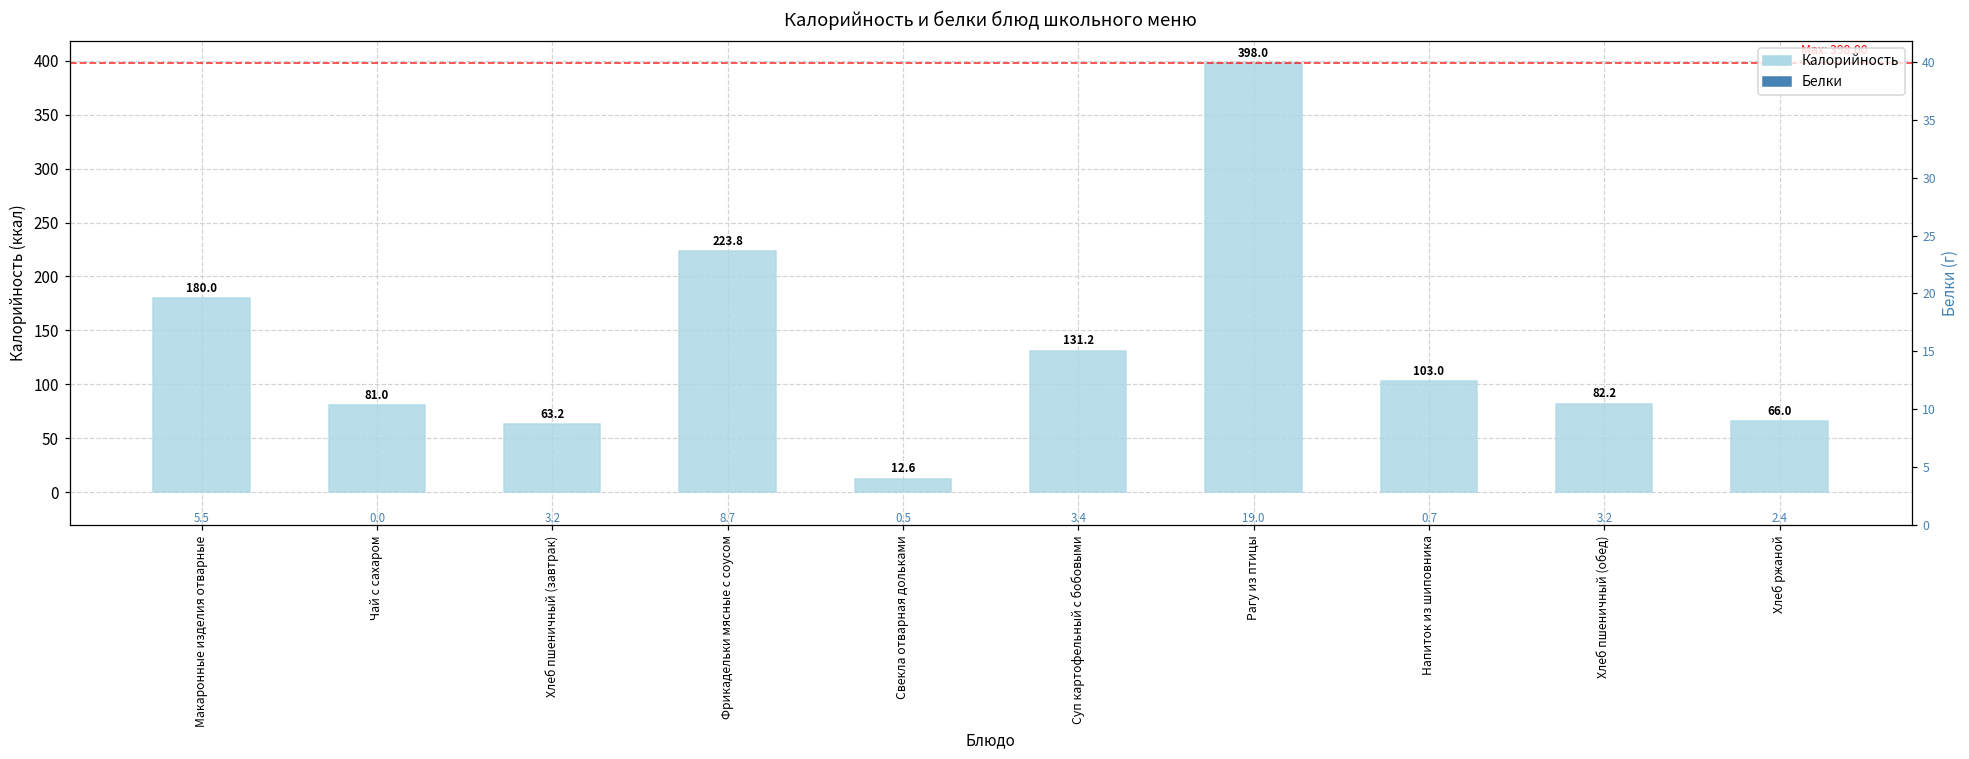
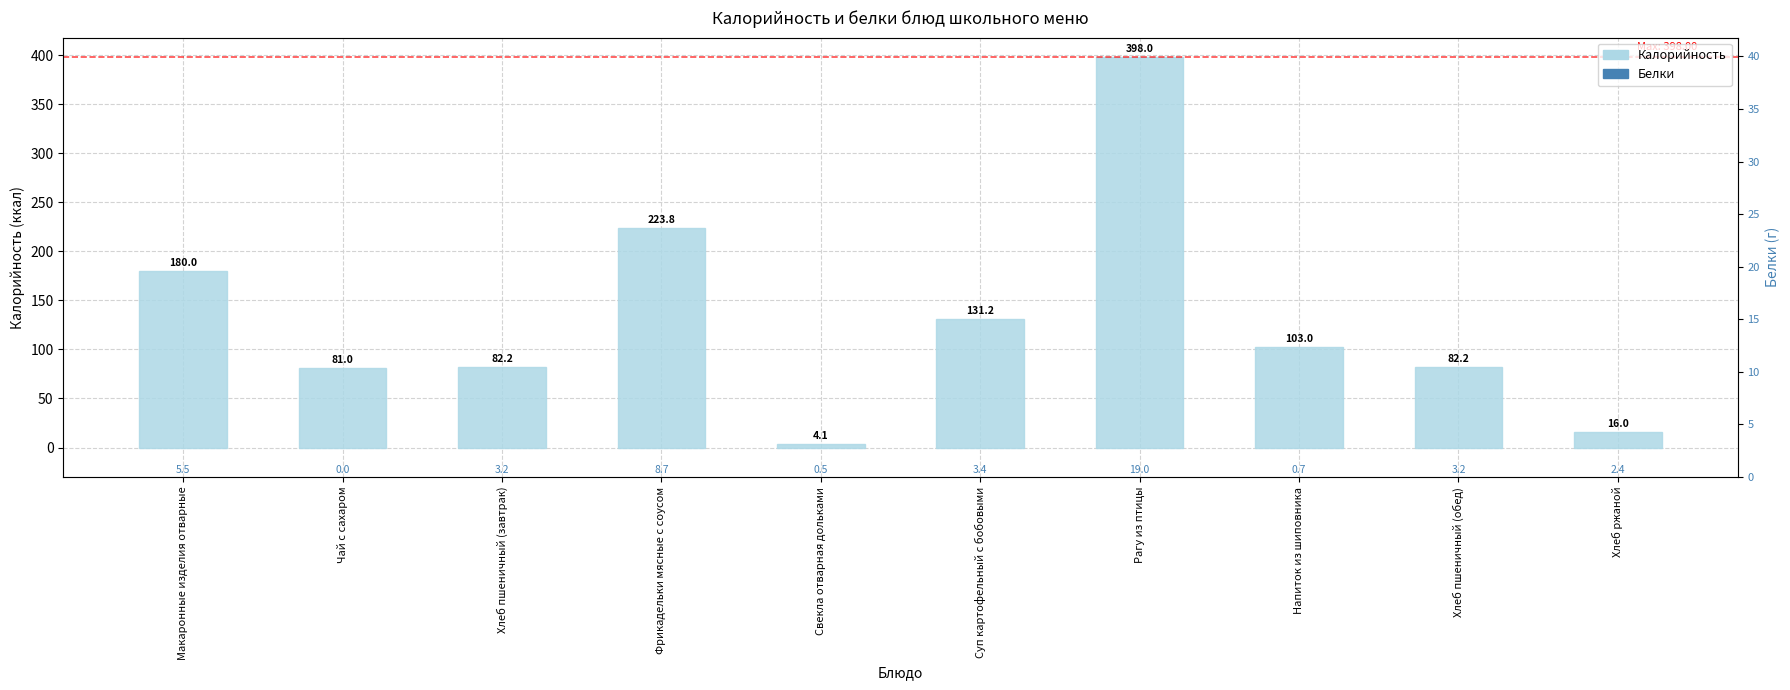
Хлеб пшеничный (завтрак): 63.2 -> 82.2
Свекла отварная дольками: 12.6 -> 4.1
Хлеб ржаной: 66.0 -> 16.0
